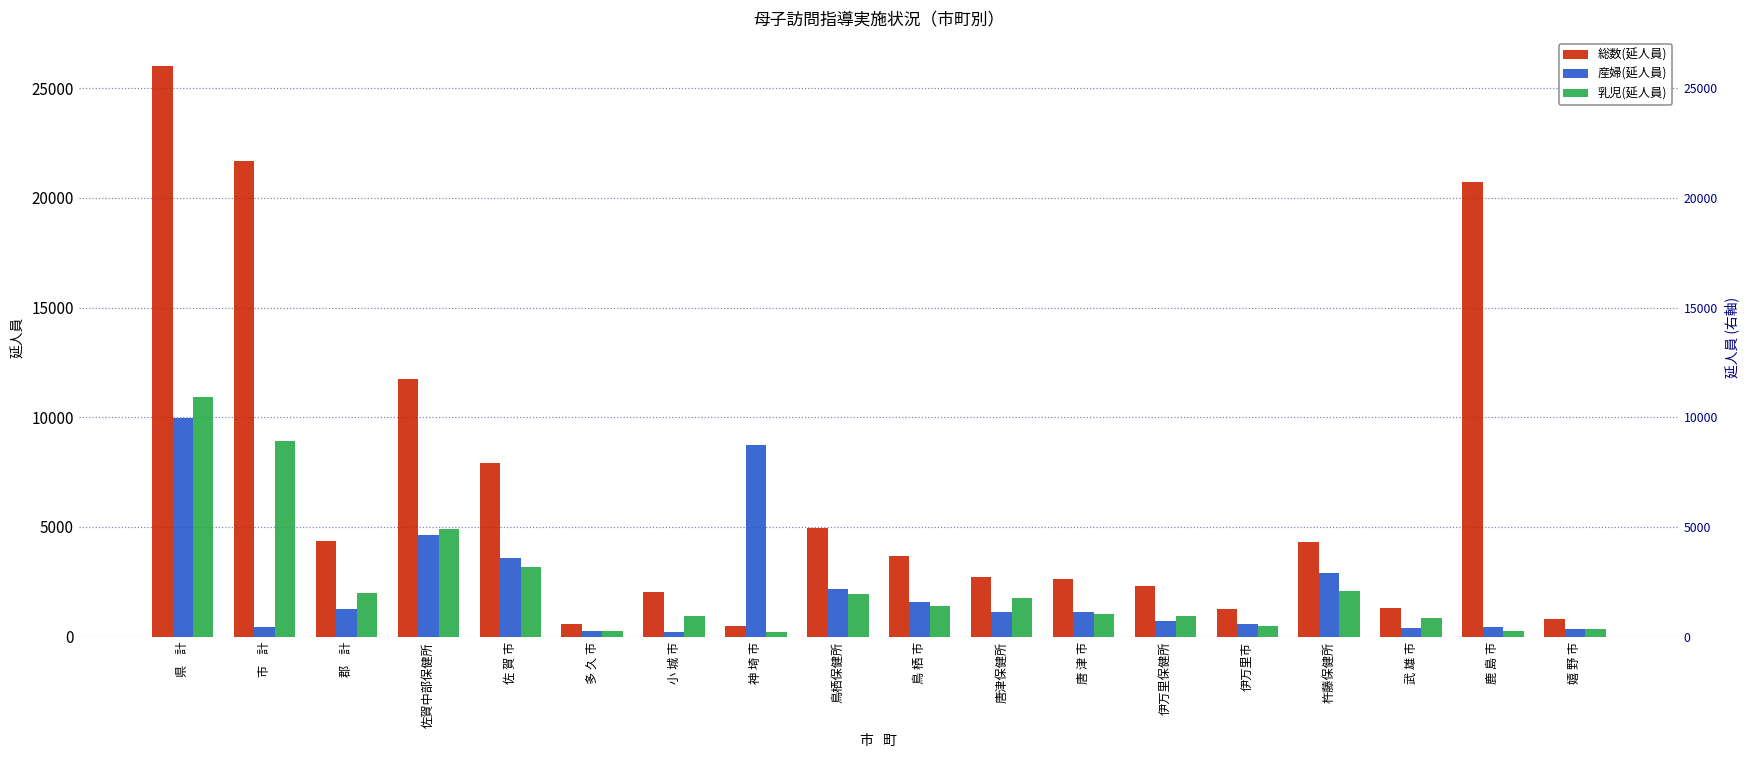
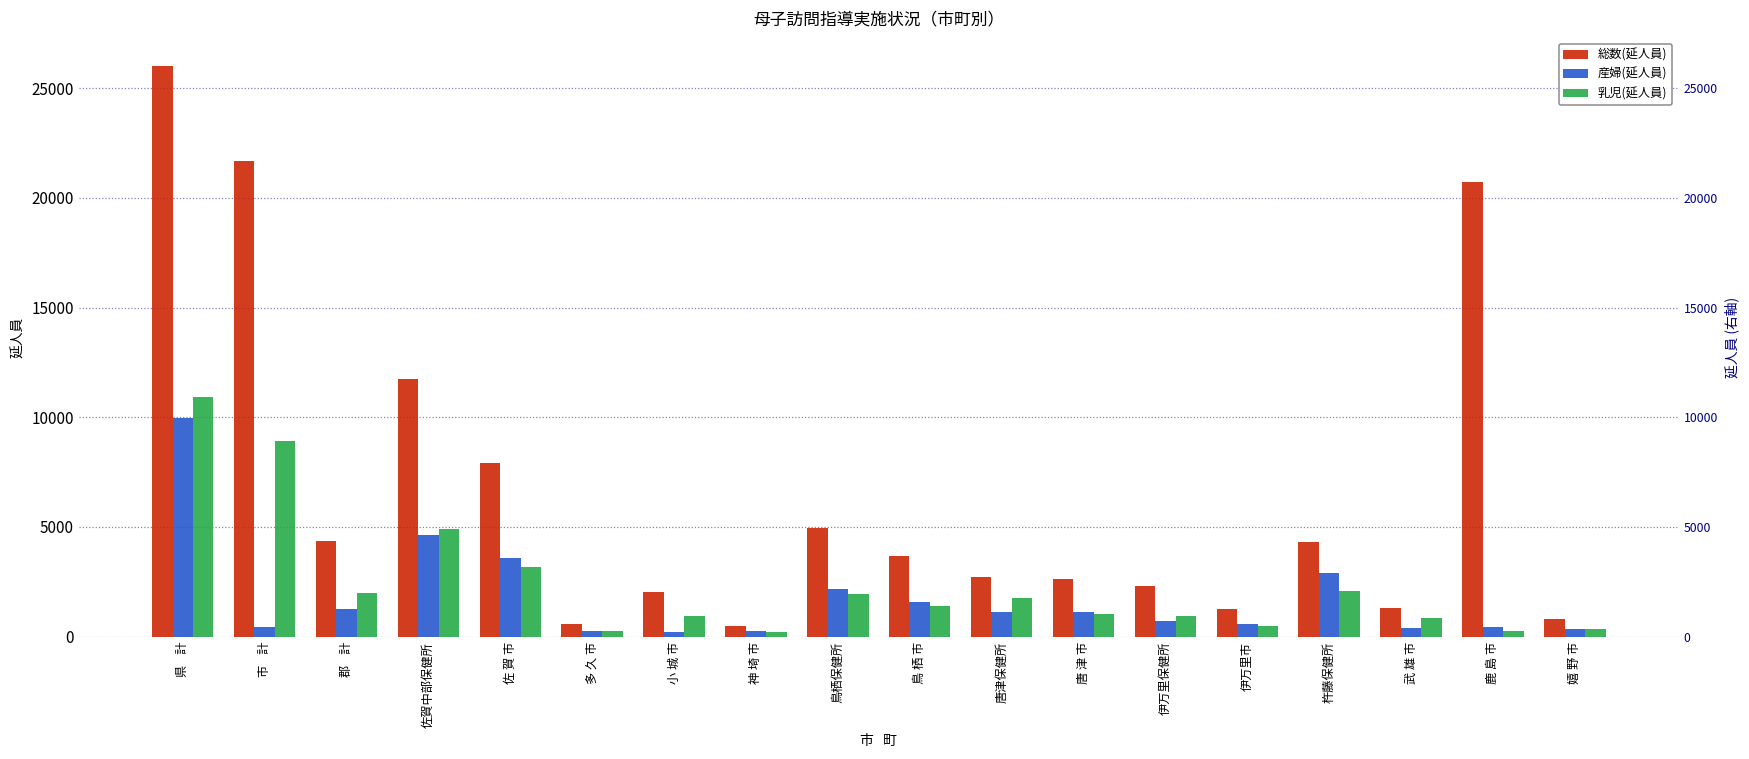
産婦(延人員), 神 埼 市: 8700 -> 200
